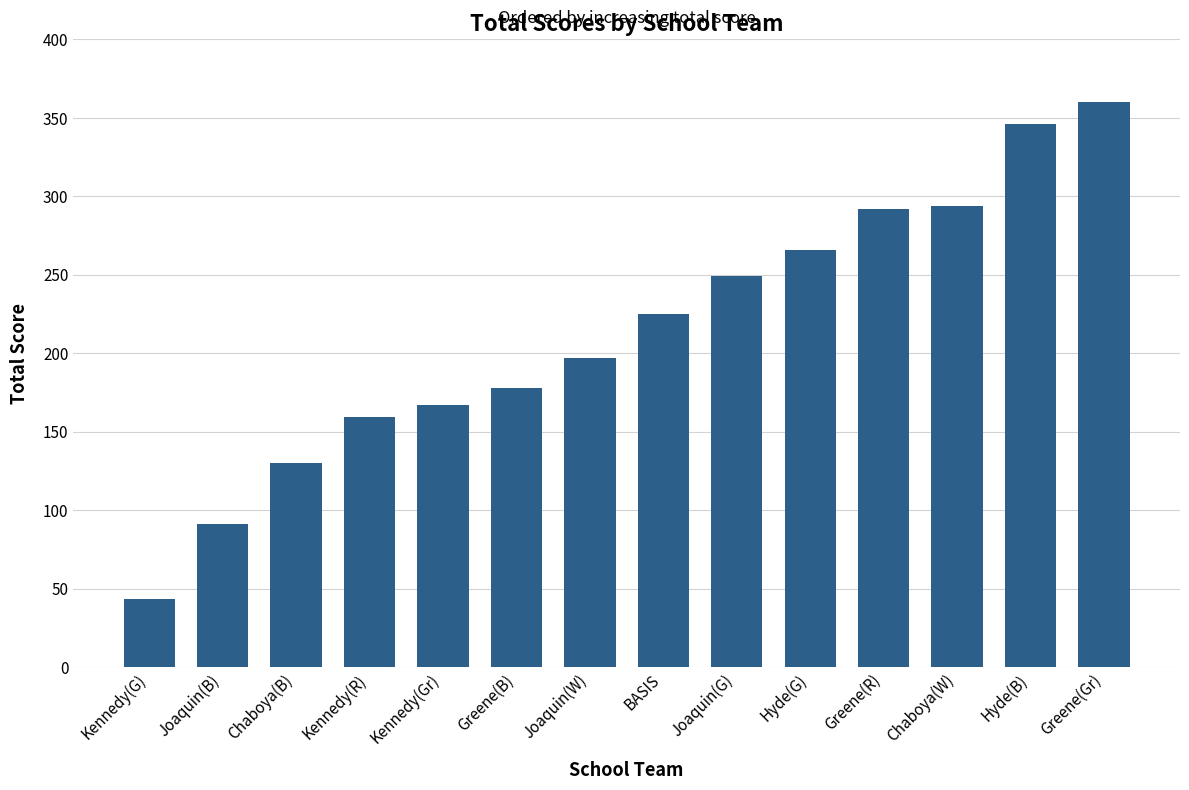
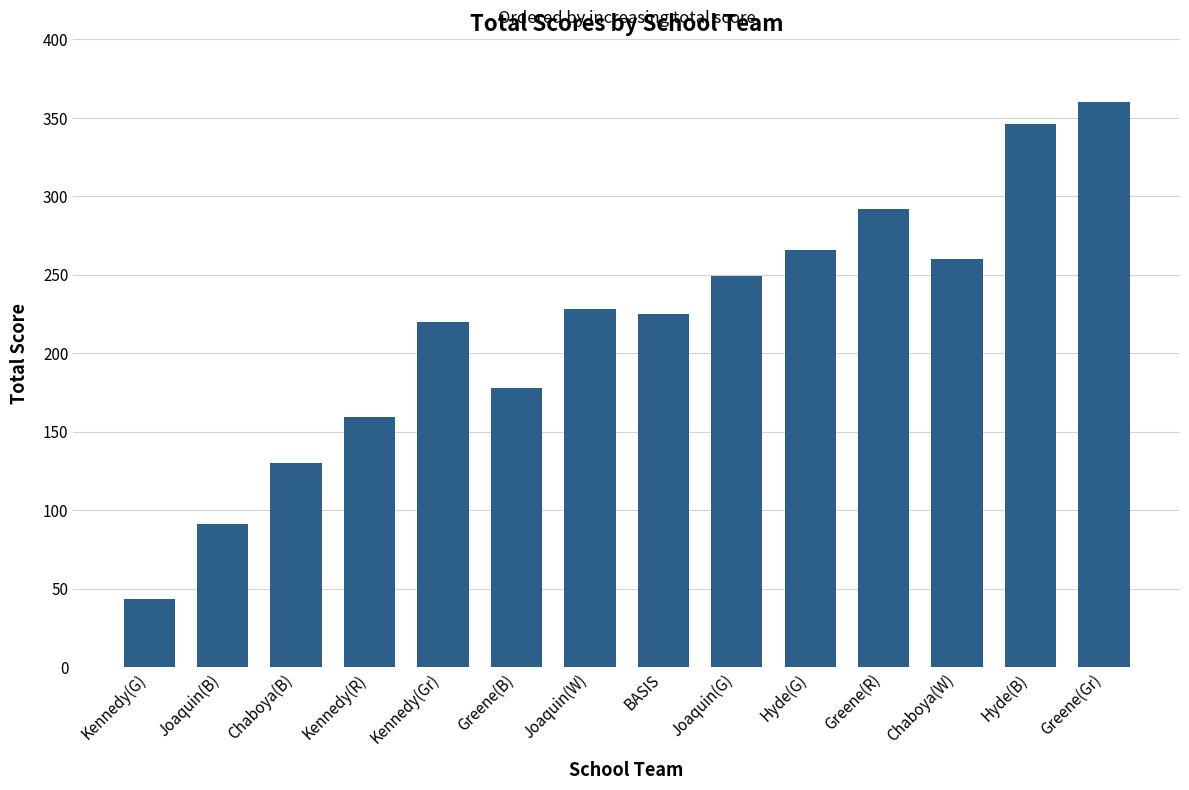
Kennedy(Gr): 167 -> 220
Joaquin(W): 197 -> 228
Chaboya(W): 294 -> 260
